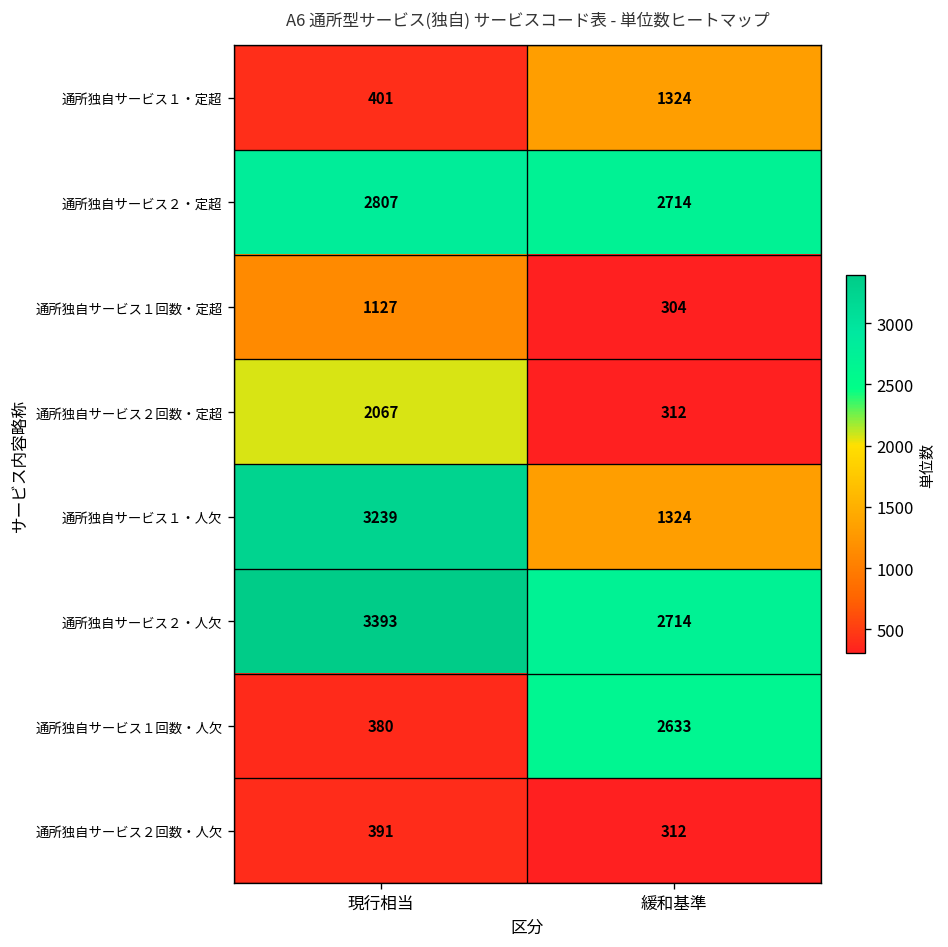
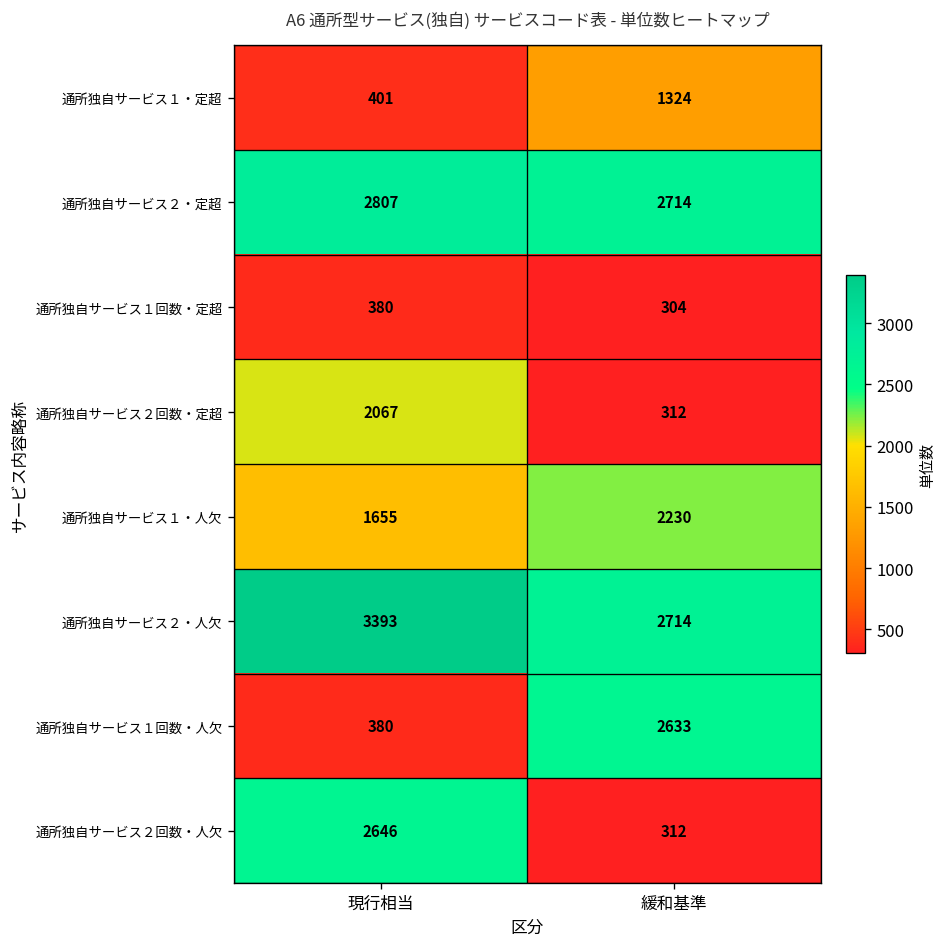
通所独自サービス１回数・定超, 現行相当: 1127 -> 380
通所独自サービス１・人欠, 現行相当: 3239 -> 1655
通所独自サービス１・人欠, 緩和基準: 1324 -> 2230
通所独自サービス２回数・人欠, 現行相当: 391 -> 2646
